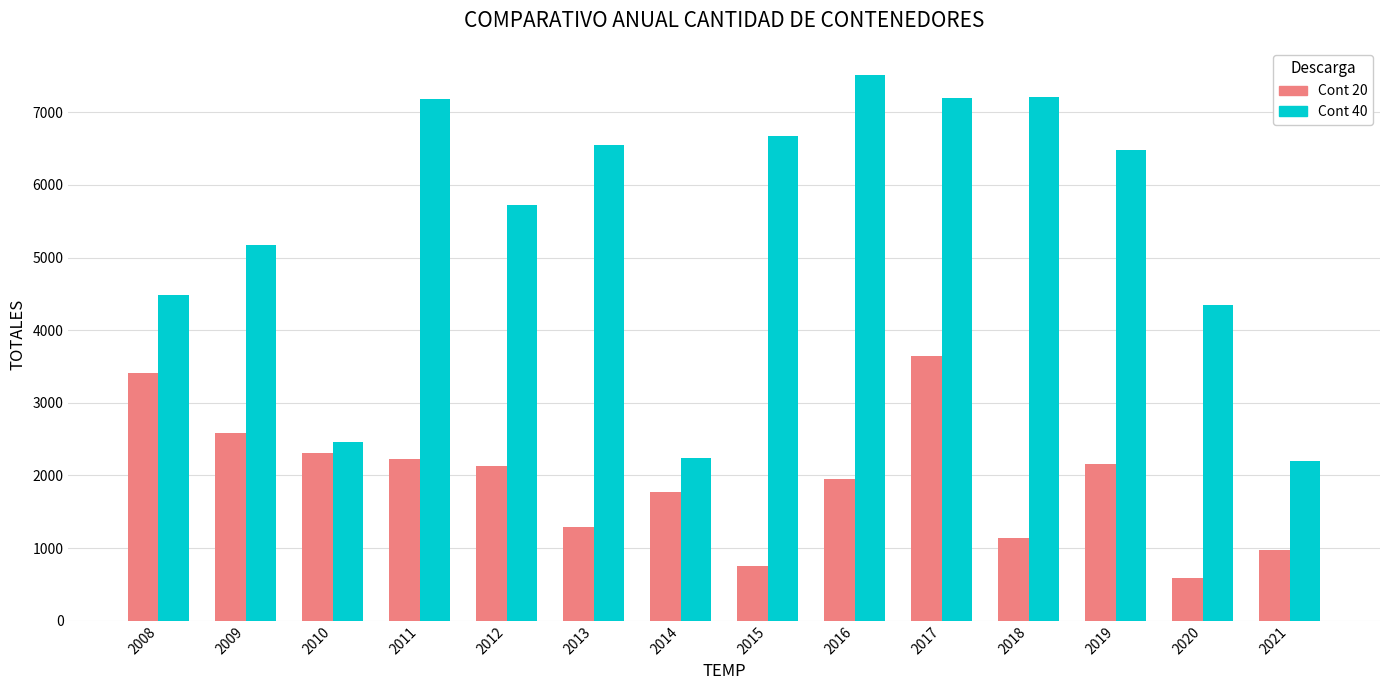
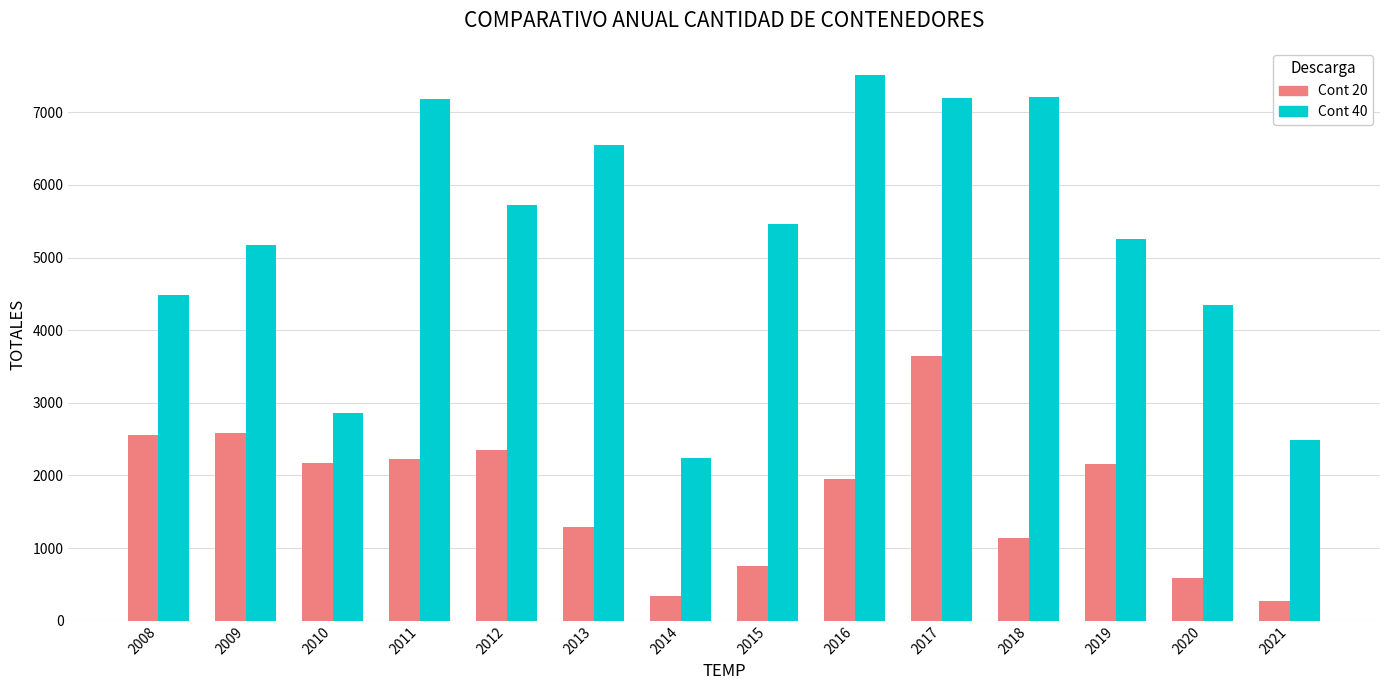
Cont 20, 2008: 3400 -> 2600
Cont 20, 2010: 2300 -> 2200
Cont 40, 2010: 2500 -> 2900
Cont 20, 2012: 2100 -> 2300
Cont 20, 2014: 1800 -> 300
Cont 40, 2015: 6700 -> 5500
Cont 40, 2019: 6500 -> 5300
Cont 20, 2021: 1000 -> 300
Cont 40, 2021: 2200 -> 2500
